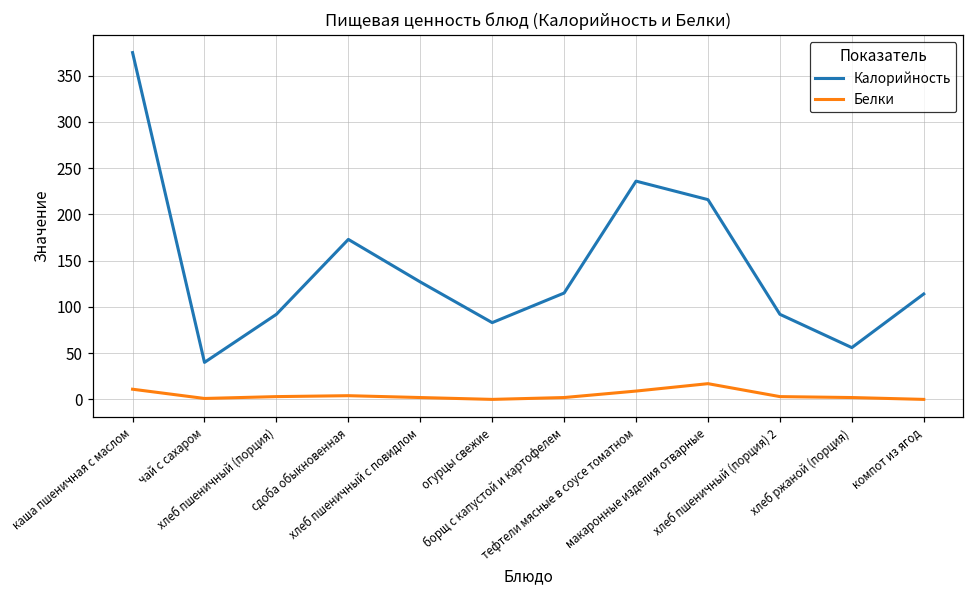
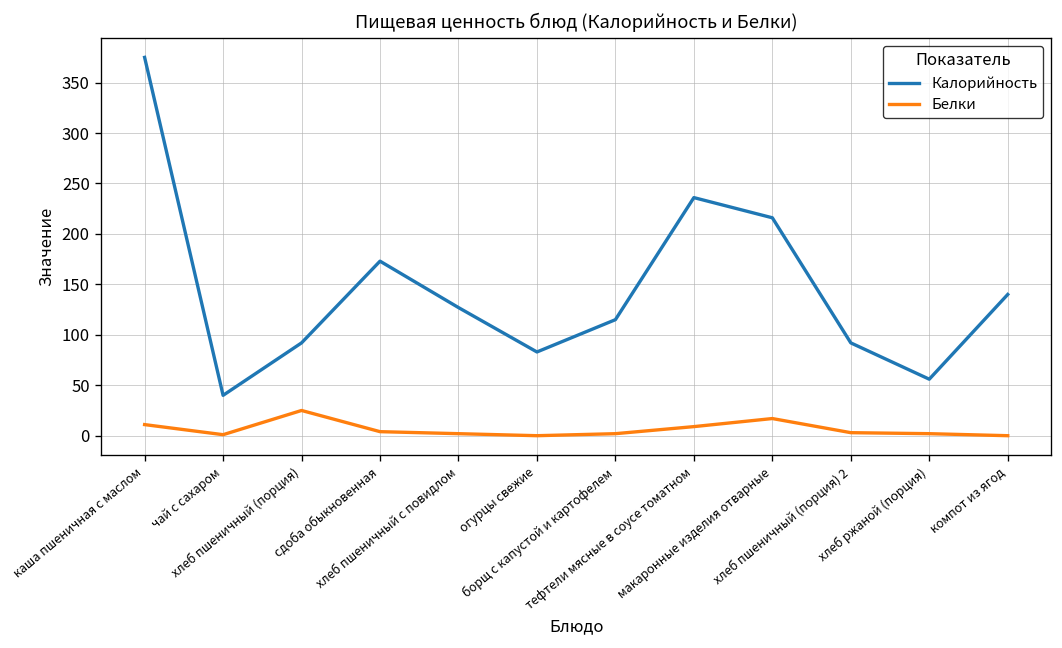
Белки, хлеб пшеничный (порция): 0 -> 30
Калорийность, компот из ягод: 110 -> 140
